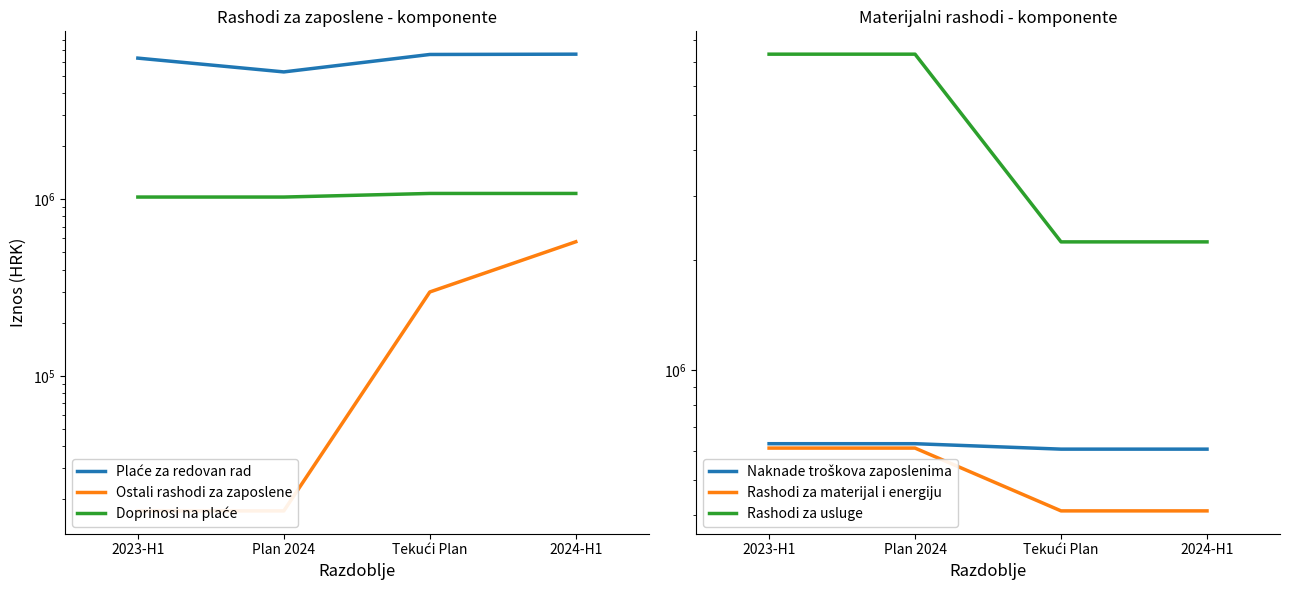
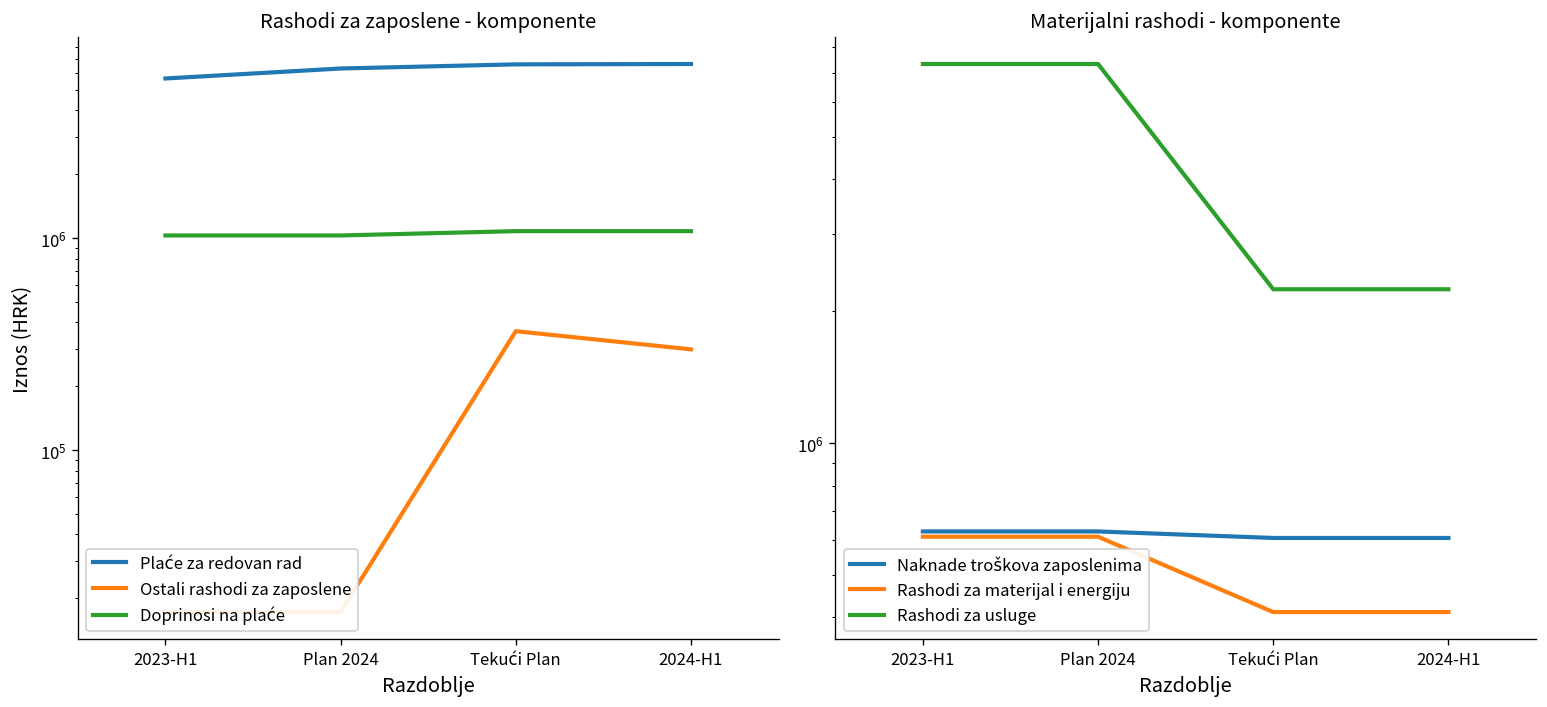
Rashodi za zaposlene - komponente, Plaće za redovan rad, 2023-H1: 6300000 -> 5700000
Rashodi za zaposlene - komponente, Plaće za redovan rad, Plan 2024: 5300000 -> 6300000
Rashodi za zaposlene - komponente, Ostali rashodi za zaposlene, Tekući Plan: 300000 -> 360000
Rashodi za zaposlene - komponente, Ostali rashodi za zaposlene, 2024-H1: 570000 -> 300000
